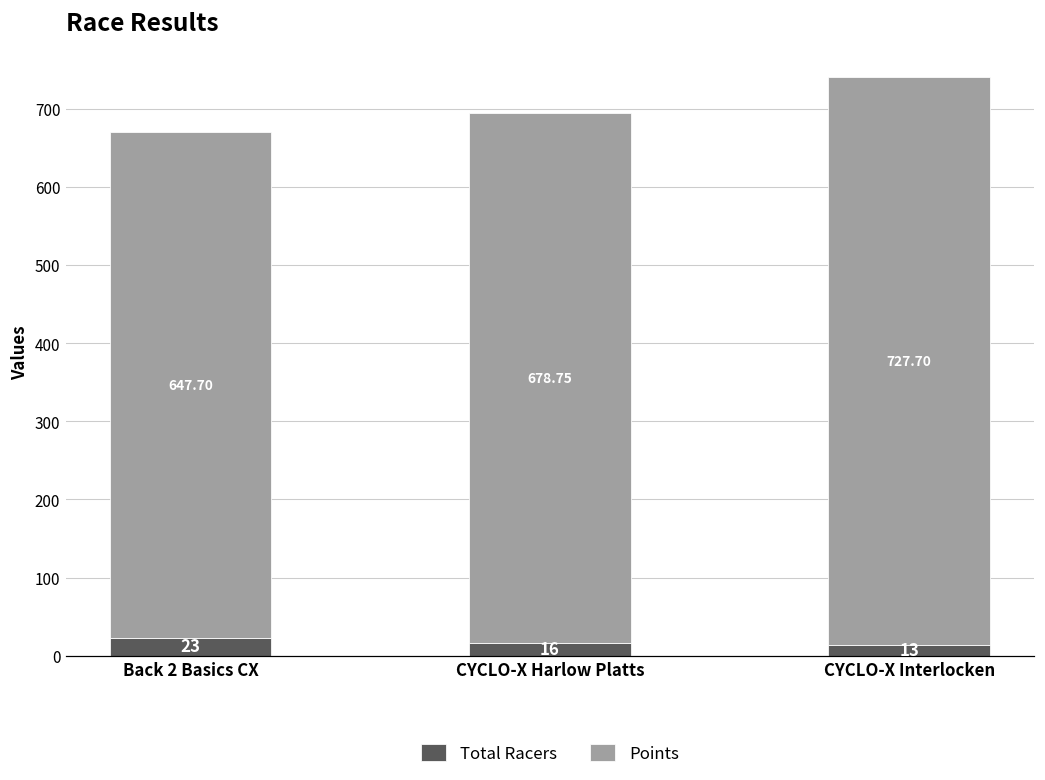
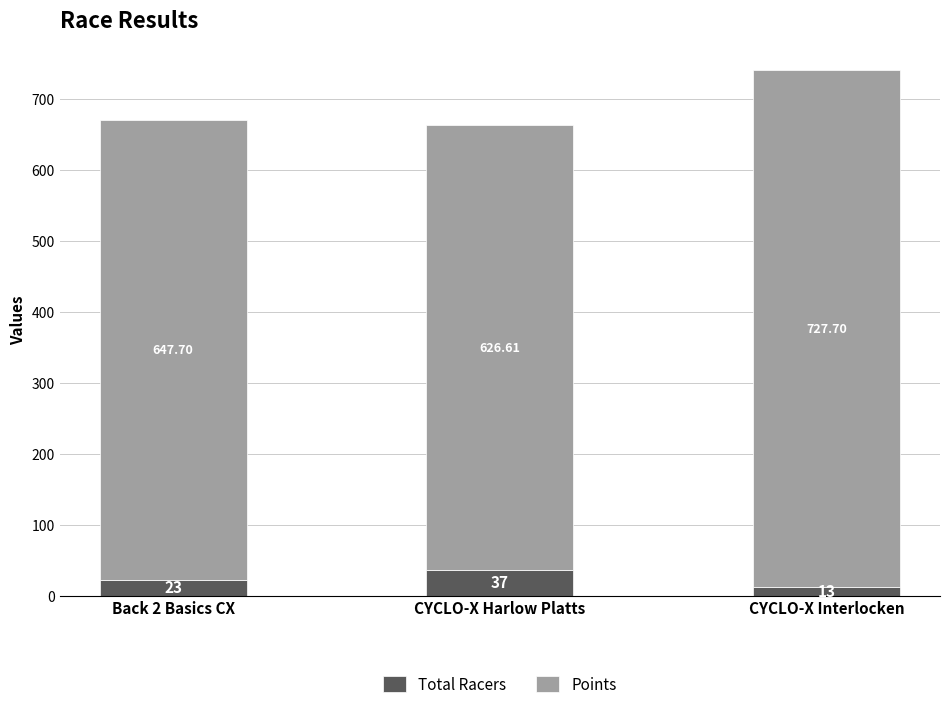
Total Racers, CYCLO-X Harlow Platts: 16 -> 37
Points, CYCLO-X Harlow Platts: 678.75 -> 626.61
